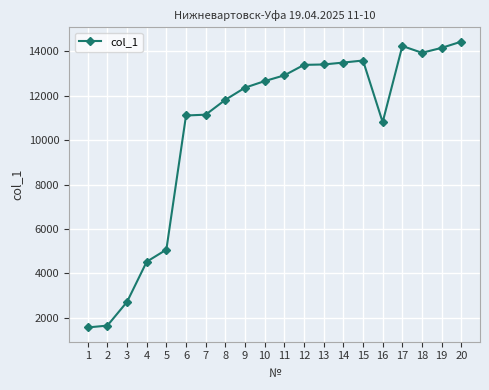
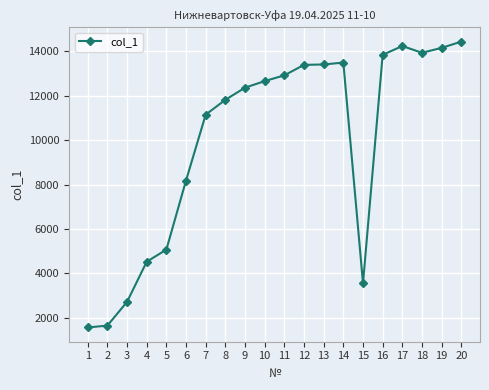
6: 11100 -> 8200
15: 13600 -> 3500
16: 10800 -> 13800
